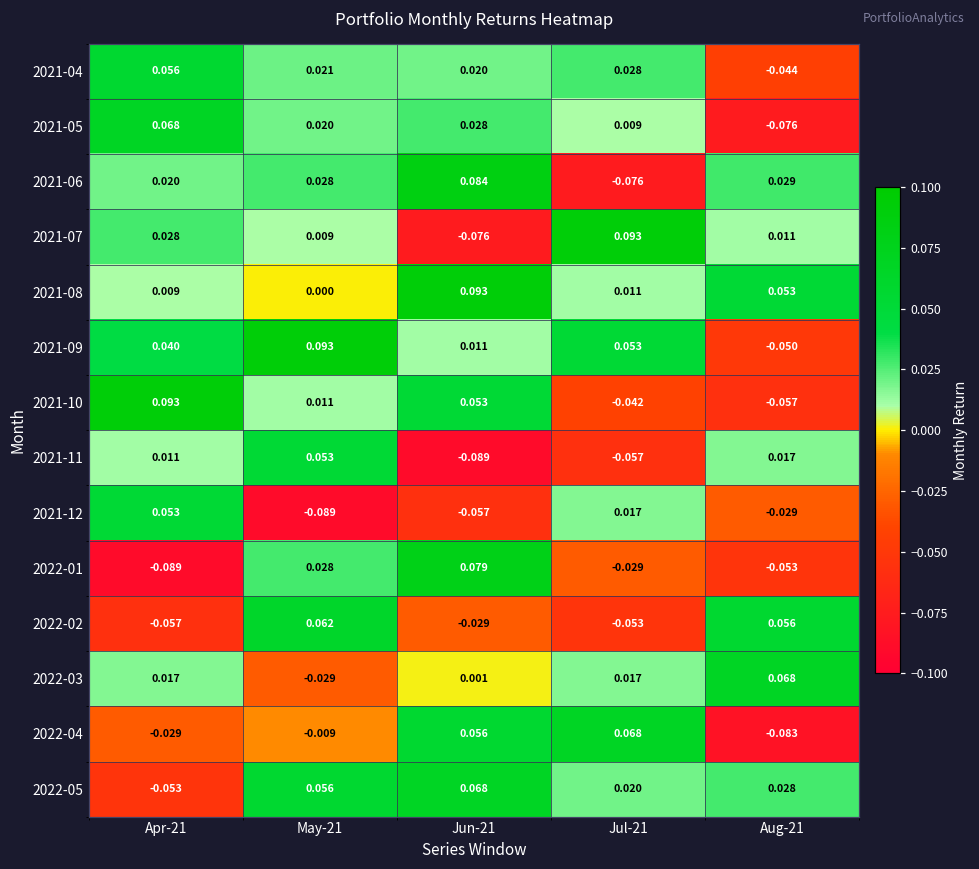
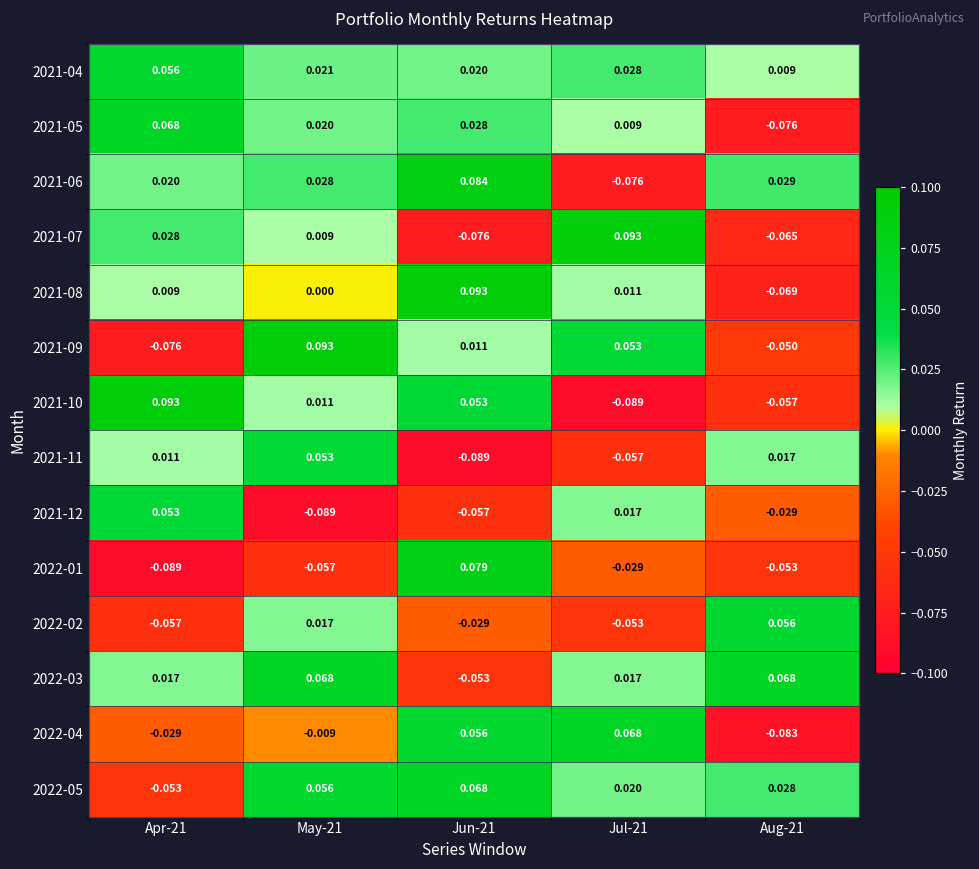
2021-04, Aug-21: -0.044 -> 0.009
2021-07, Aug-21: 0.011 -> -0.065
2021-08, Aug-21: 0.053 -> -0.069
2021-09, Apr-21: 0.040 -> -0.076
2021-10, Jul-21: -0.042 -> -0.089
2022-01, May-21: 0.028 -> -0.057
2022-02, May-21: 0.062 -> 0.017
2022-03, May-21: -0.029 -> 0.068
2022-03, Jun-21: 0.001 -> -0.053
